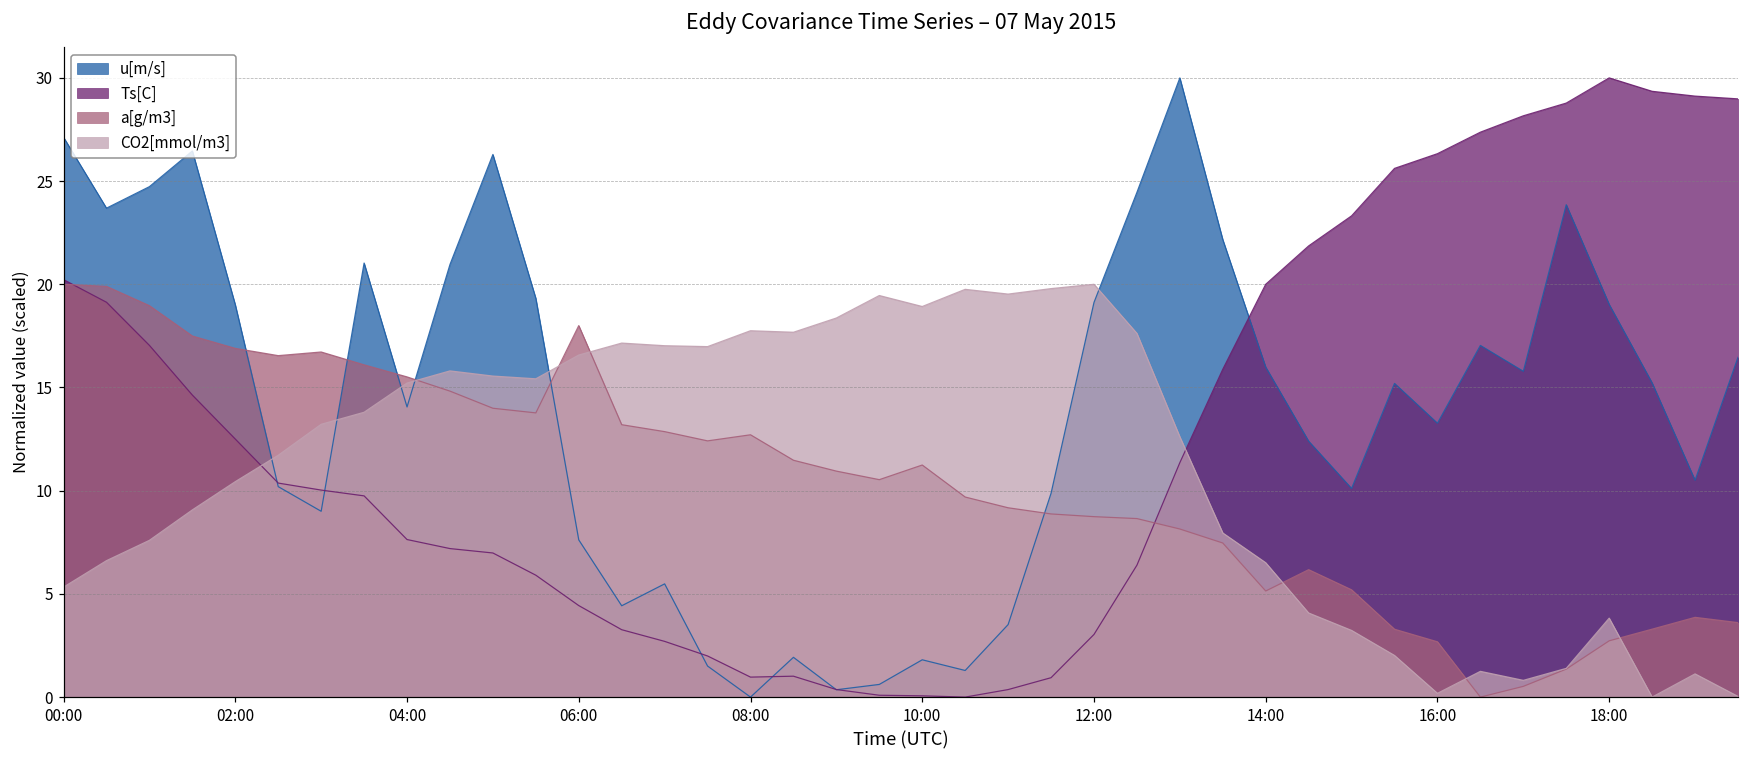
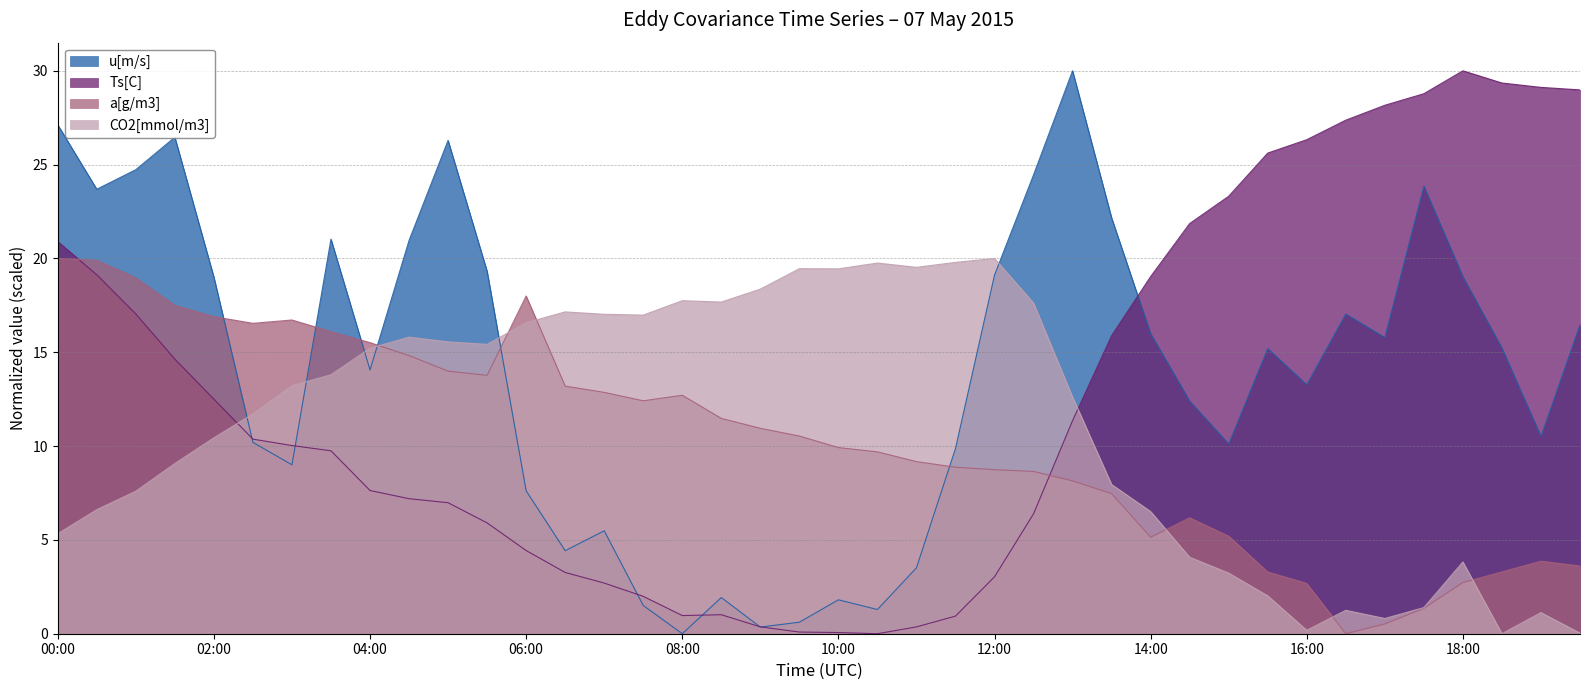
Ts[C], 00:00: 20.2 -> 20.9
a[g/m3], 10:00: 11.2 -> 9.9
CO2[mmol/m3], 10:00: 18.9 -> 19.4
Ts[C], 14:00: 20.0 -> 19.0
